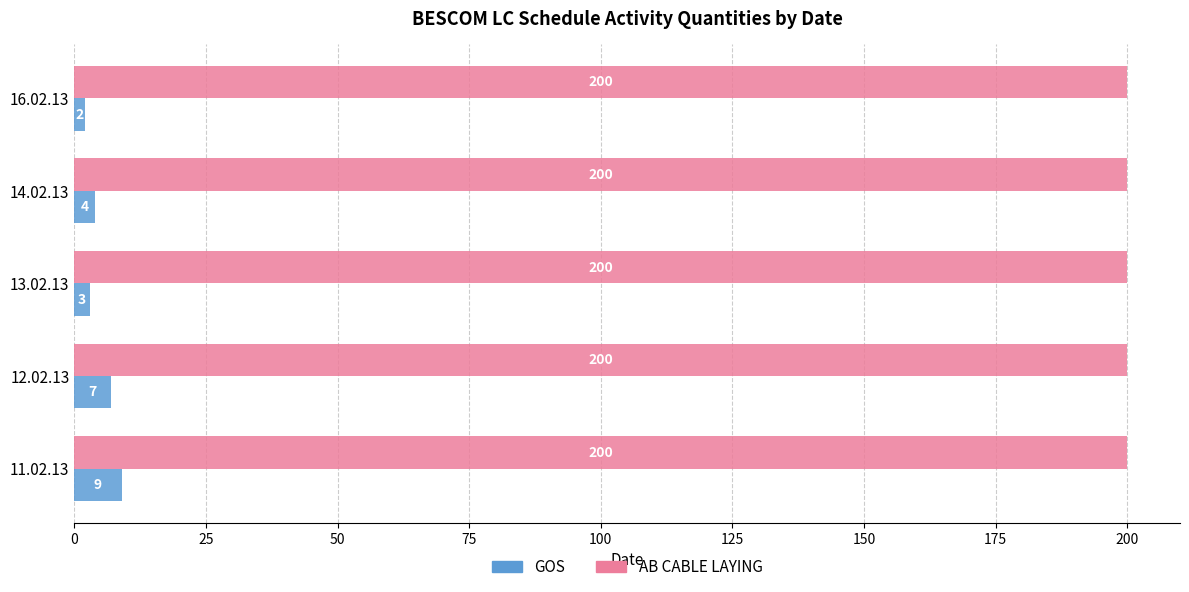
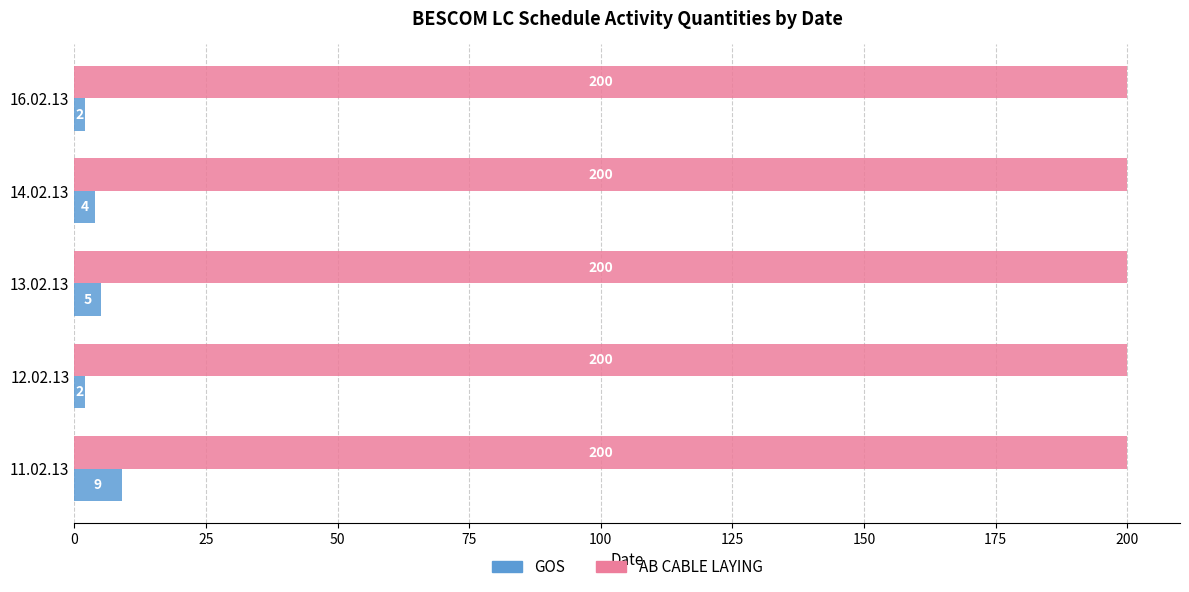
GOS, 13.02.13: 3 -> 5
GOS, 12.02.13: 7 -> 2
